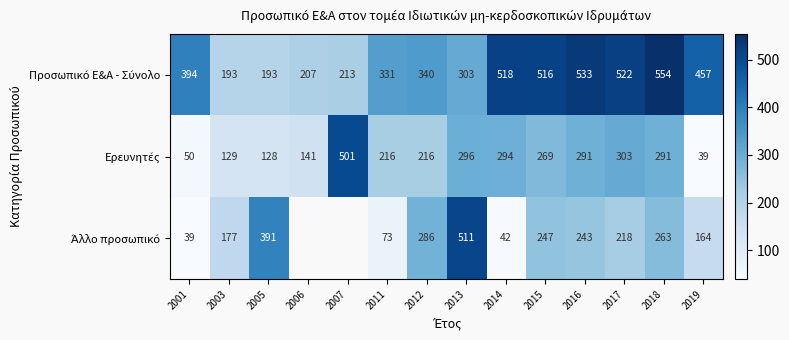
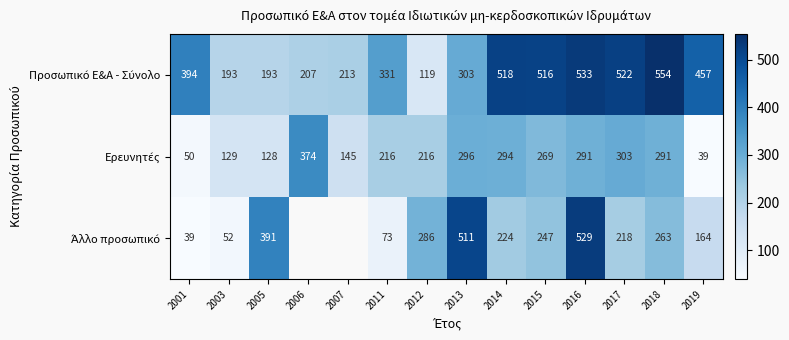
Προσωπικό Ε&Α - Σύνολο, 2012: 340 -> 119
Ερευνητές, 2006: 141 -> 374
Ερευνητές, 2007: 501 -> 145
Άλλο προσωπικό, 2003: 177 -> 52
Άλλο προσωπικό, 2014: 42 -> 224
Άλλο προσωπικό, 2016: 243 -> 529
